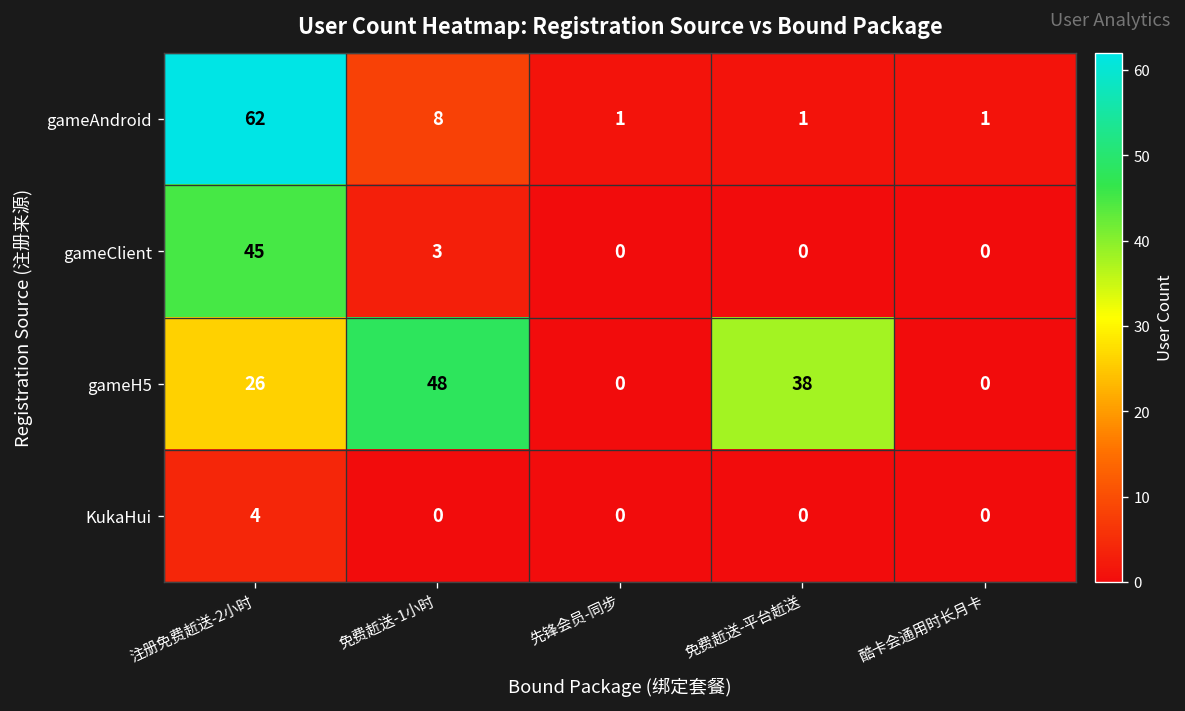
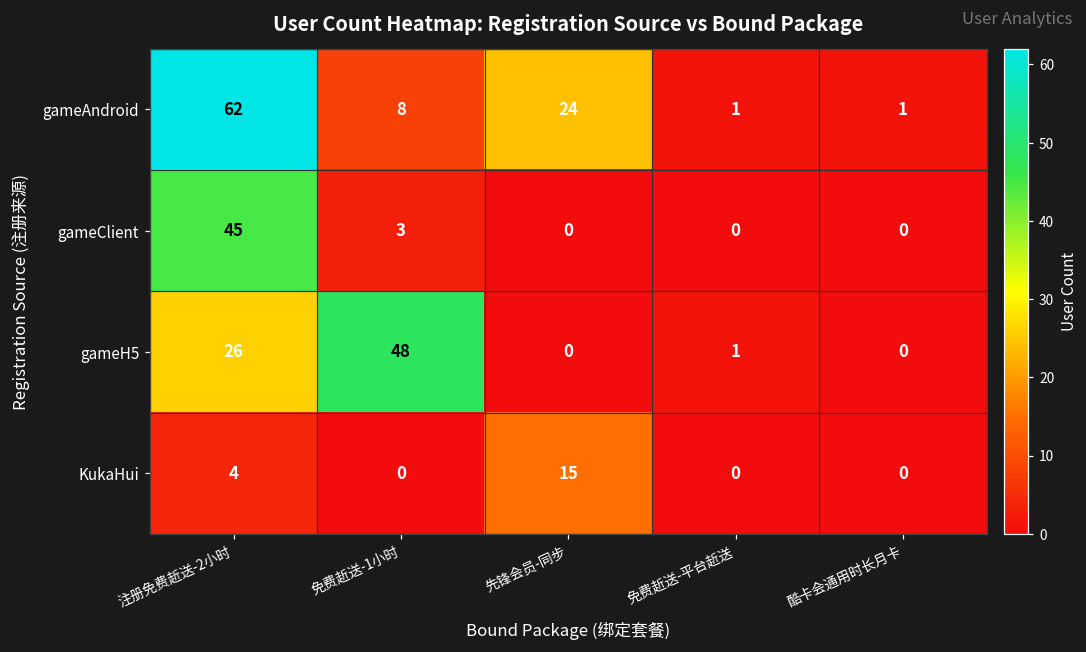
gameAndroid, 先锋会员-同步: 1 -> 24
gameH5, 免费赾送-平台赾送: 38 -> 1
KukaHui, 先锋会员-同步: 0 -> 15
